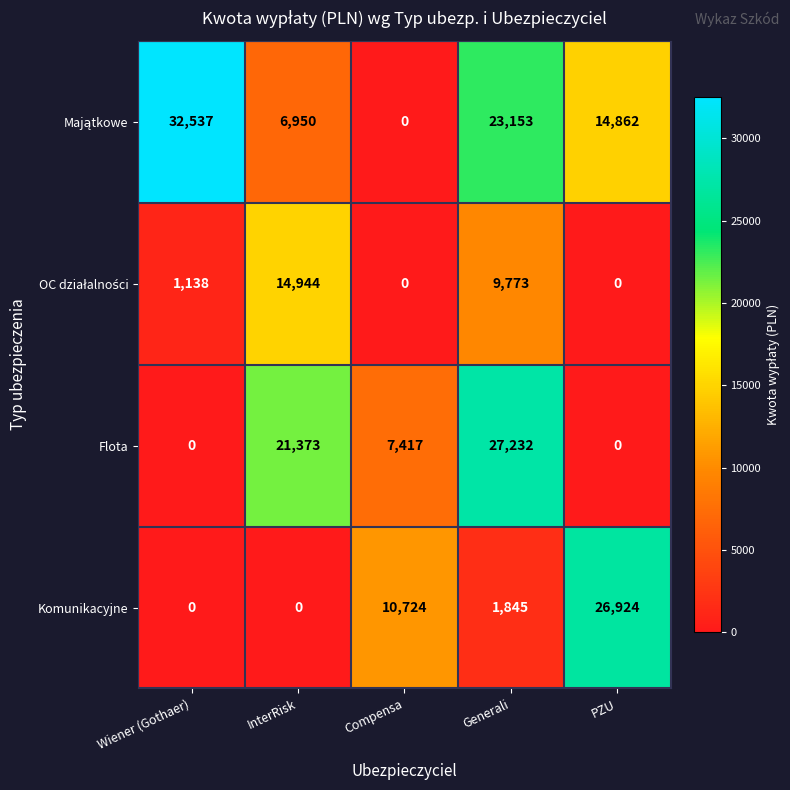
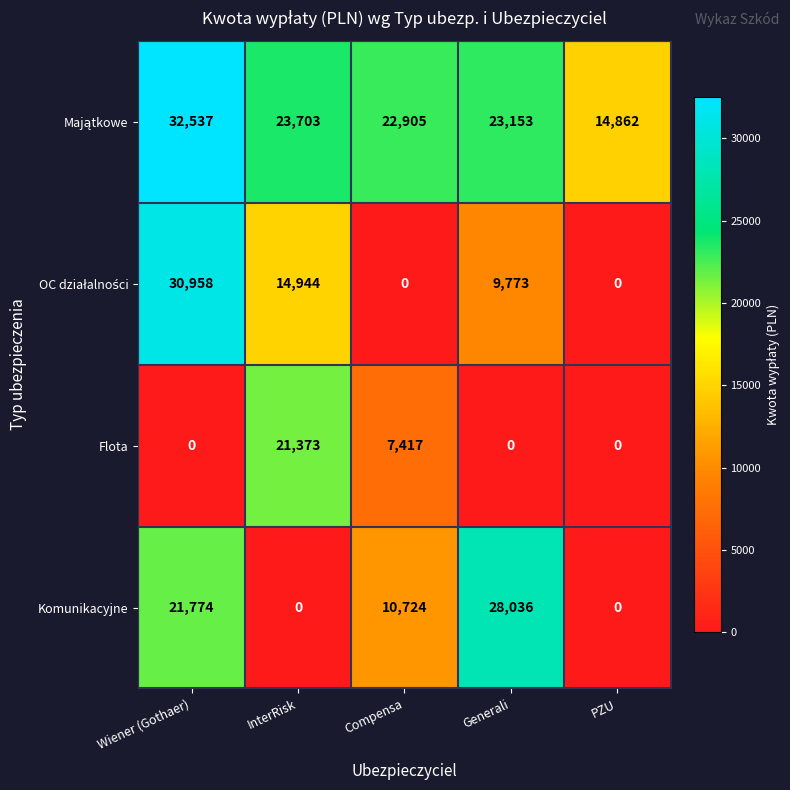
Majątkowe, InterRisk: 6,950 -> 23,703
Majątkowe, Compensa: 0 -> 22,905
OC działalności, Wiener (Gothaer): 1,138 -> 30,958
Flota, Generali: 27,232 -> 0
Komunikacyjne, Wiener (Gothaer): 0 -> 21,774
Komunikacyjne, Generali: 1,845 -> 28,036
Komunikacyjne, PZU: 26,924 -> 0
